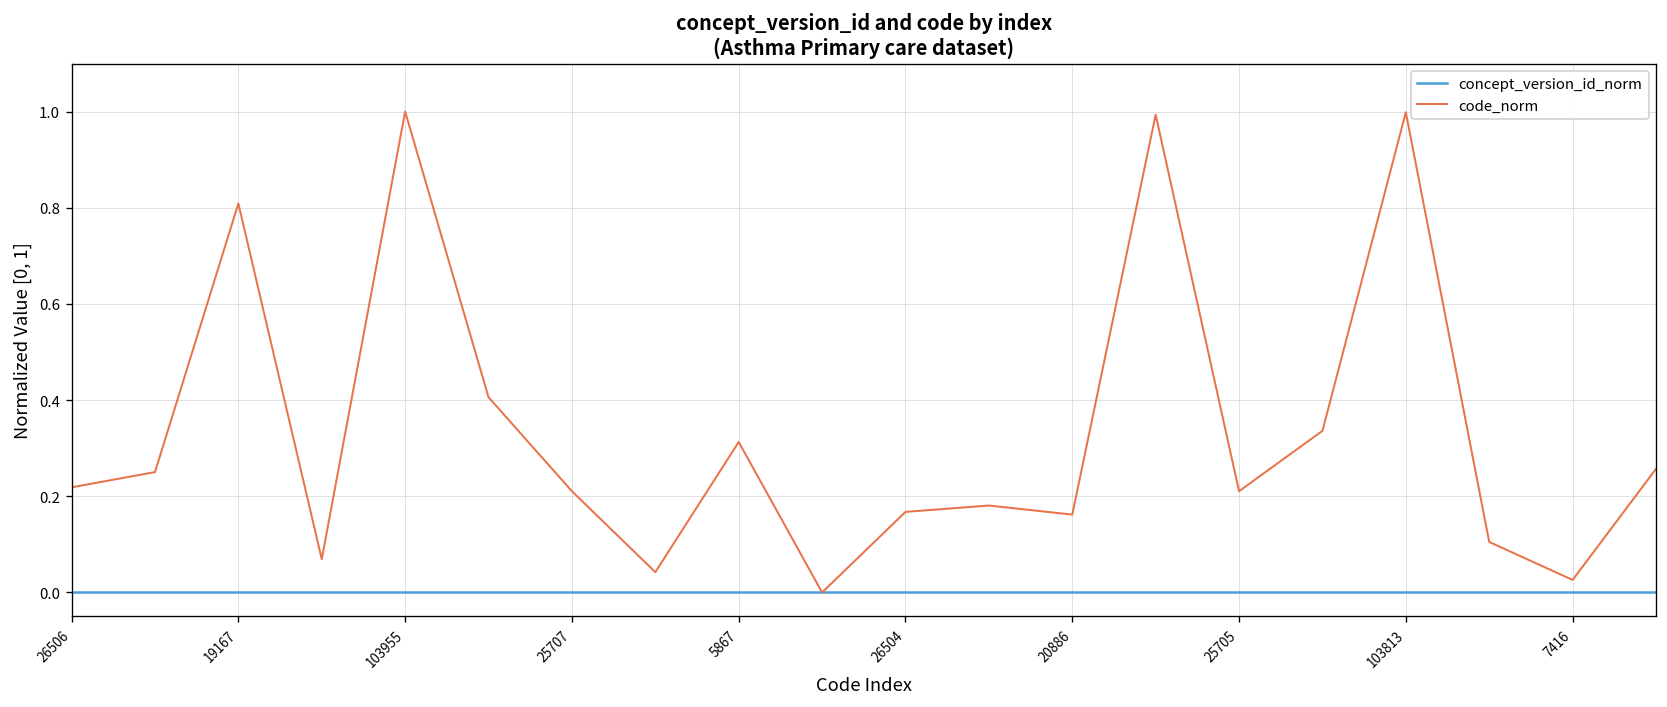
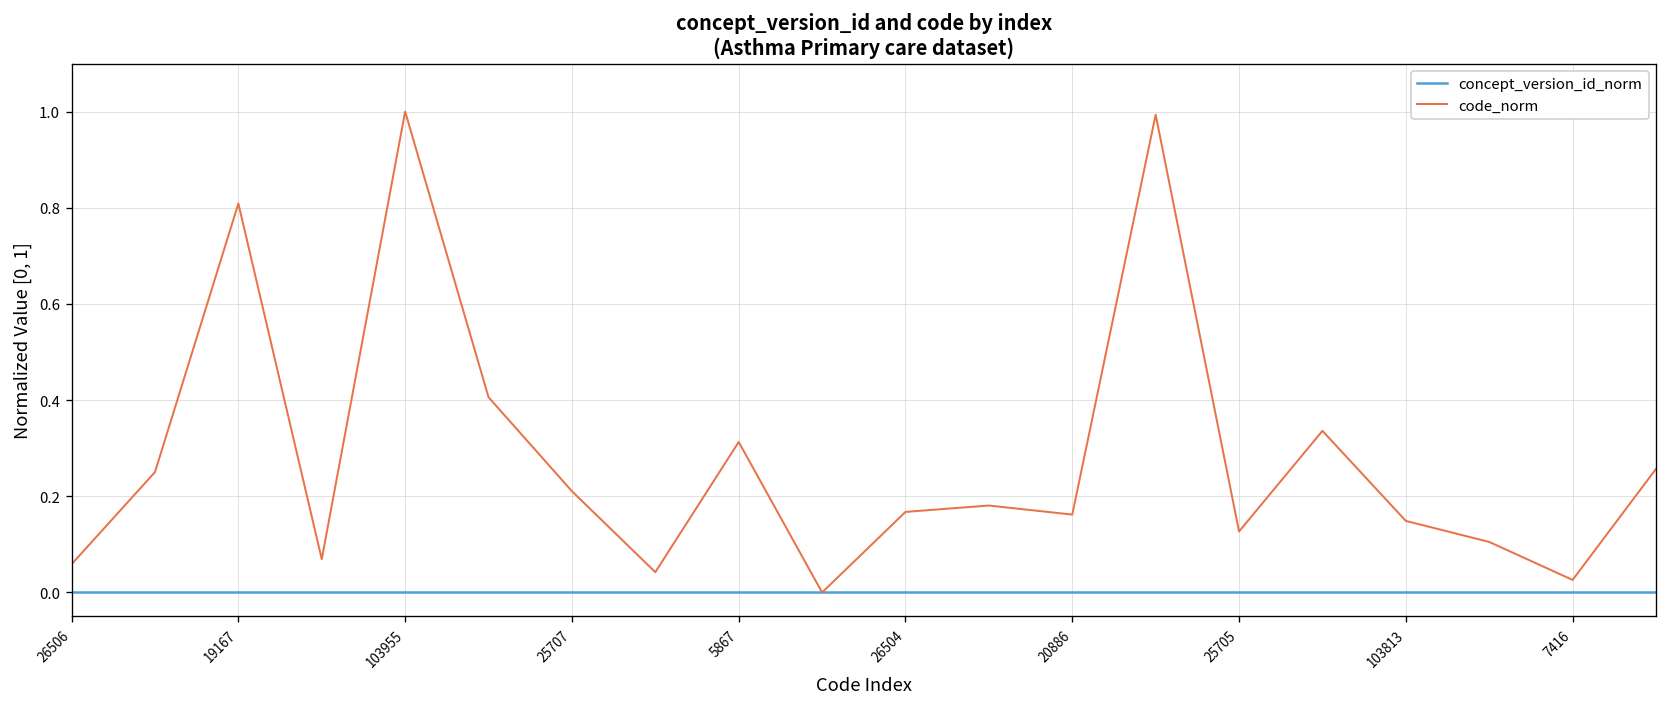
code_norm, 26506: 0.22 -> 0.06
code_norm, 25705: 0.21 -> 0.13
code_norm, 103813: 1.00 -> 0.15
